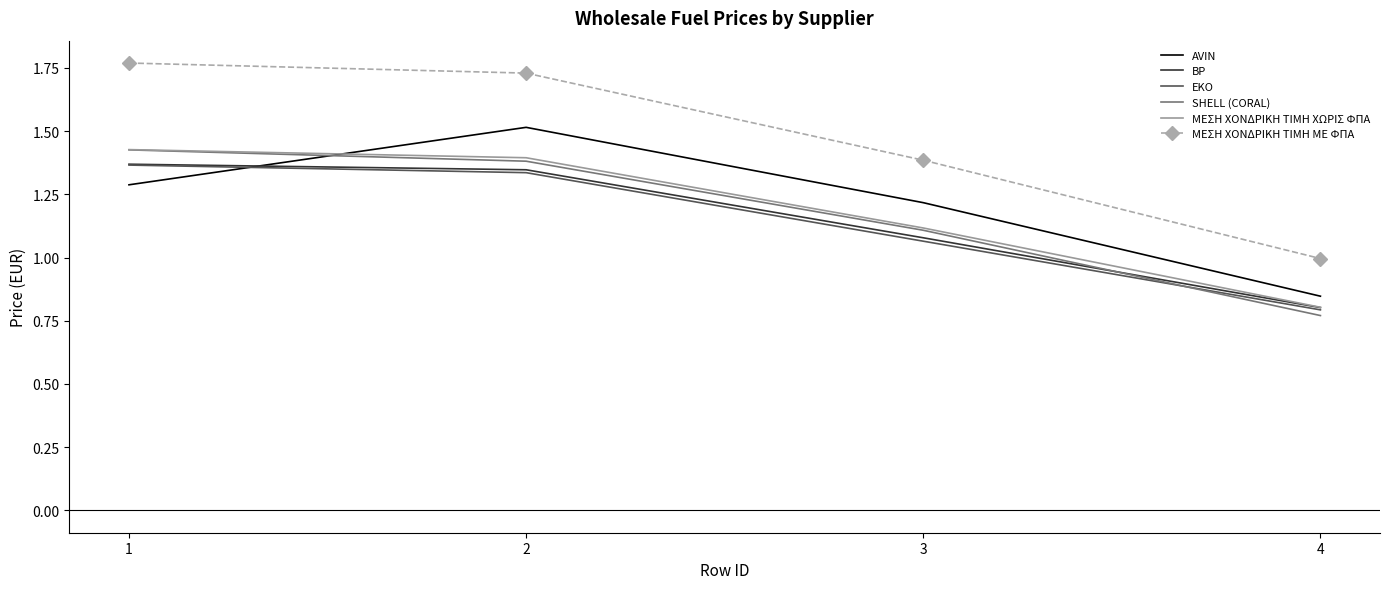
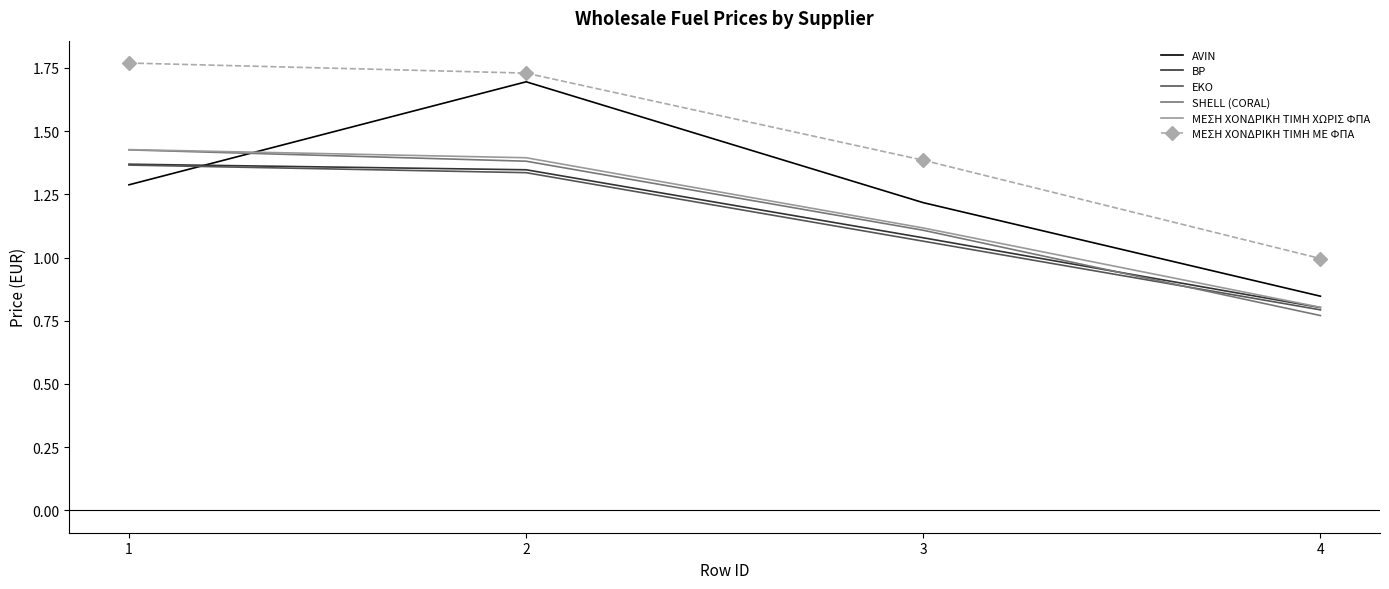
AVIN, 2: 1.51 -> 1.69
